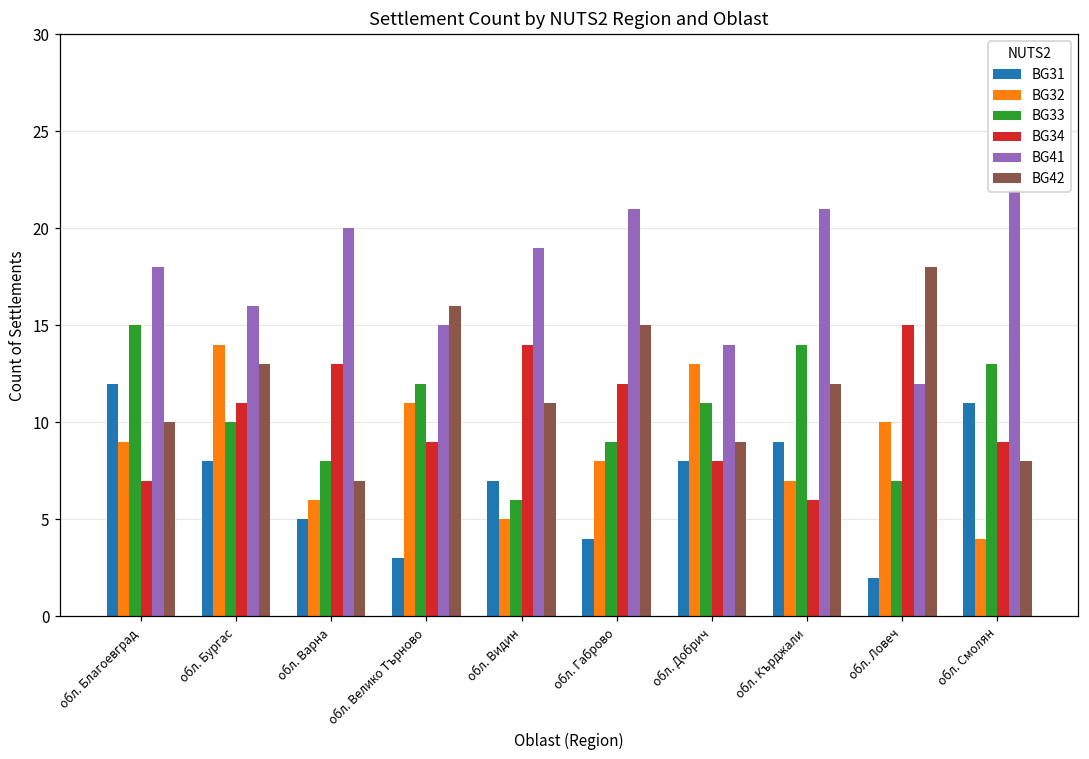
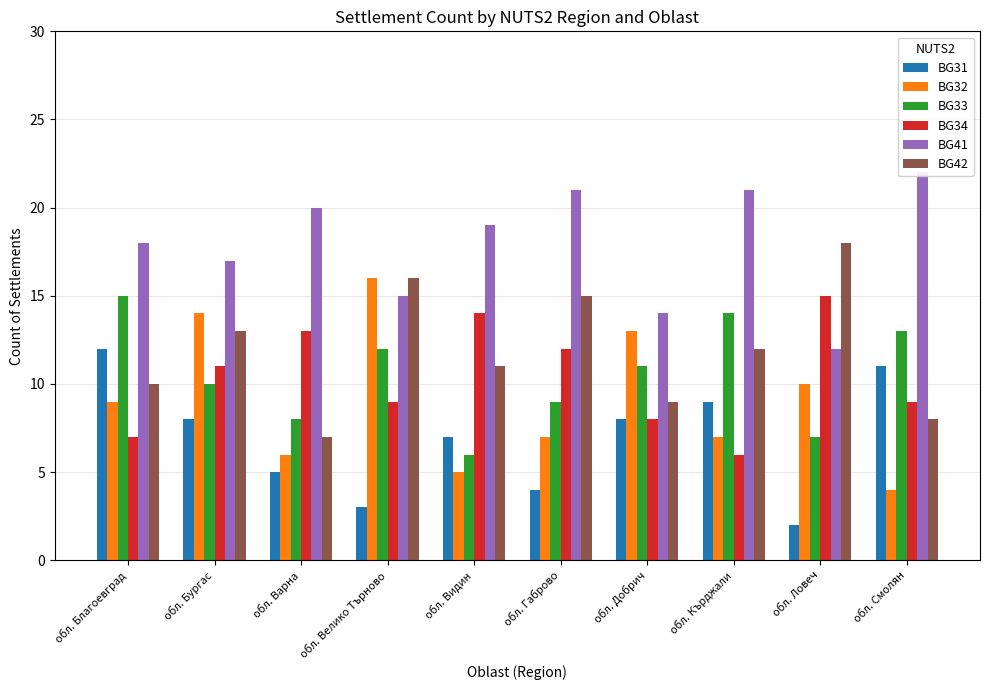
BG41, обл. Бургас: 16 -> 17
BG32, обл. Велико Търново: 11 -> 16
BG32, обл. Габрово: 8 -> 7
